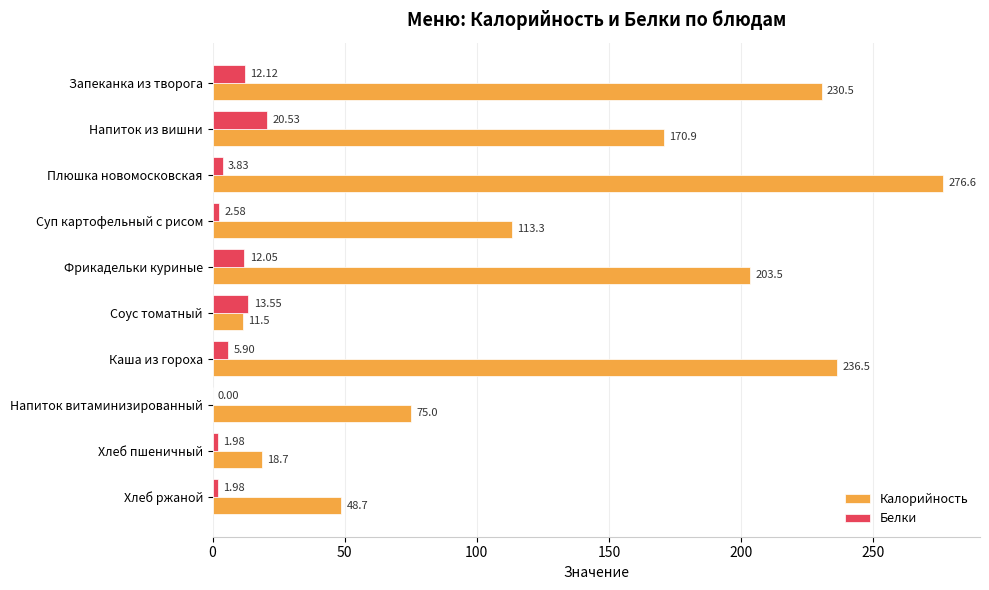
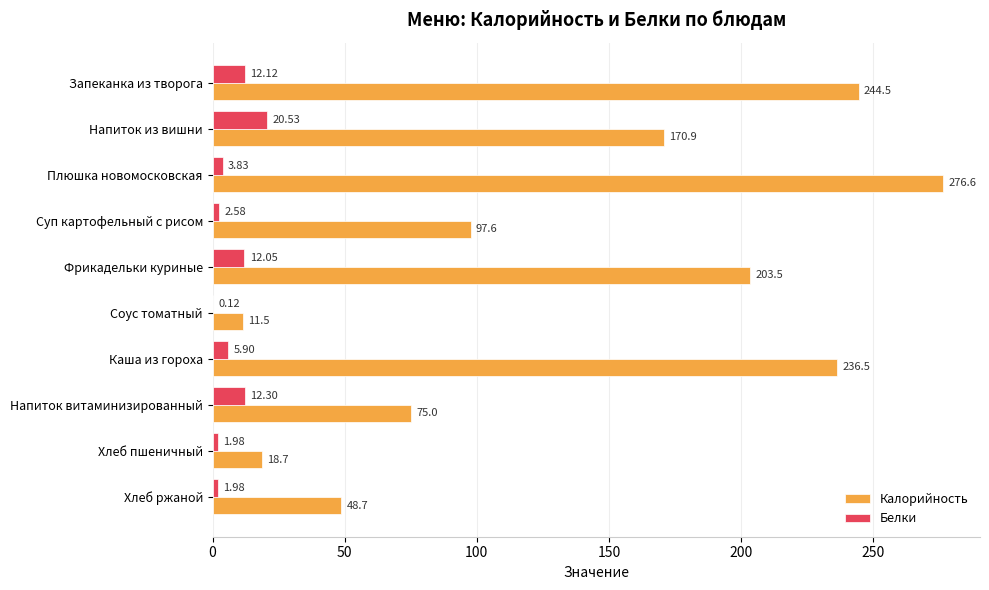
Калорийность, Запеканка из творога: 230.5 -> 244.5
Калорийность, Суп картофельный с рисом: 113.3 -> 97.6
Белки, Соус томатный: 13.55 -> 0.12
Белки, Напиток витаминизированный: 0.00 -> 12.30
